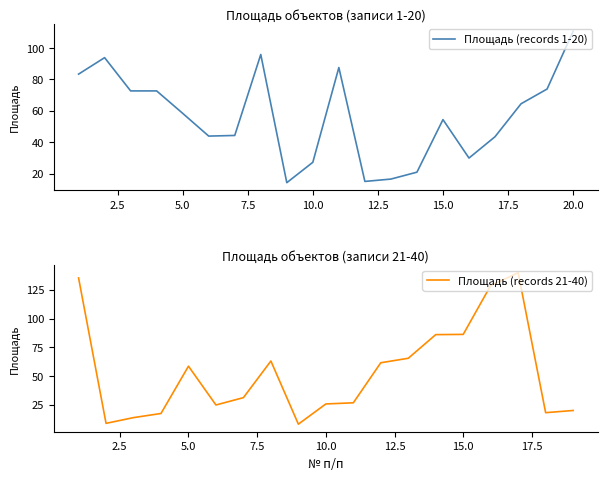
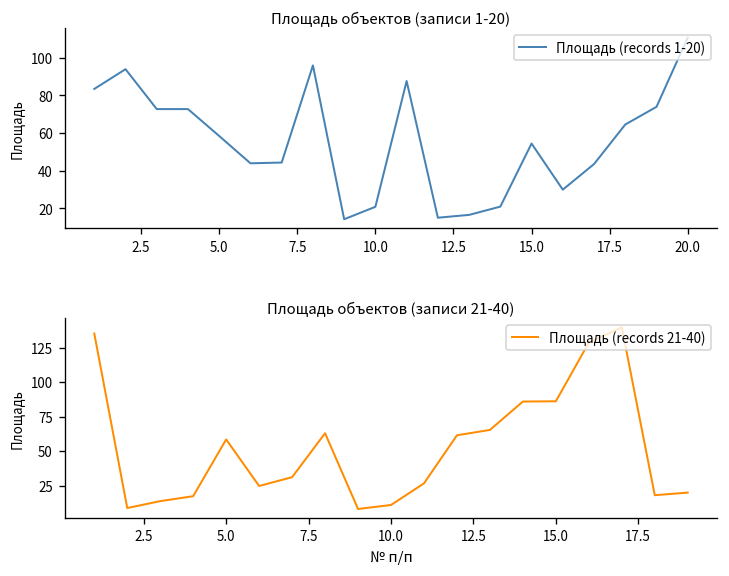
Площадь объектов (записи 1-20), 10.0: 27 -> 21
Площадь объектов (записи 21-40), 10.0: 26 -> 11
